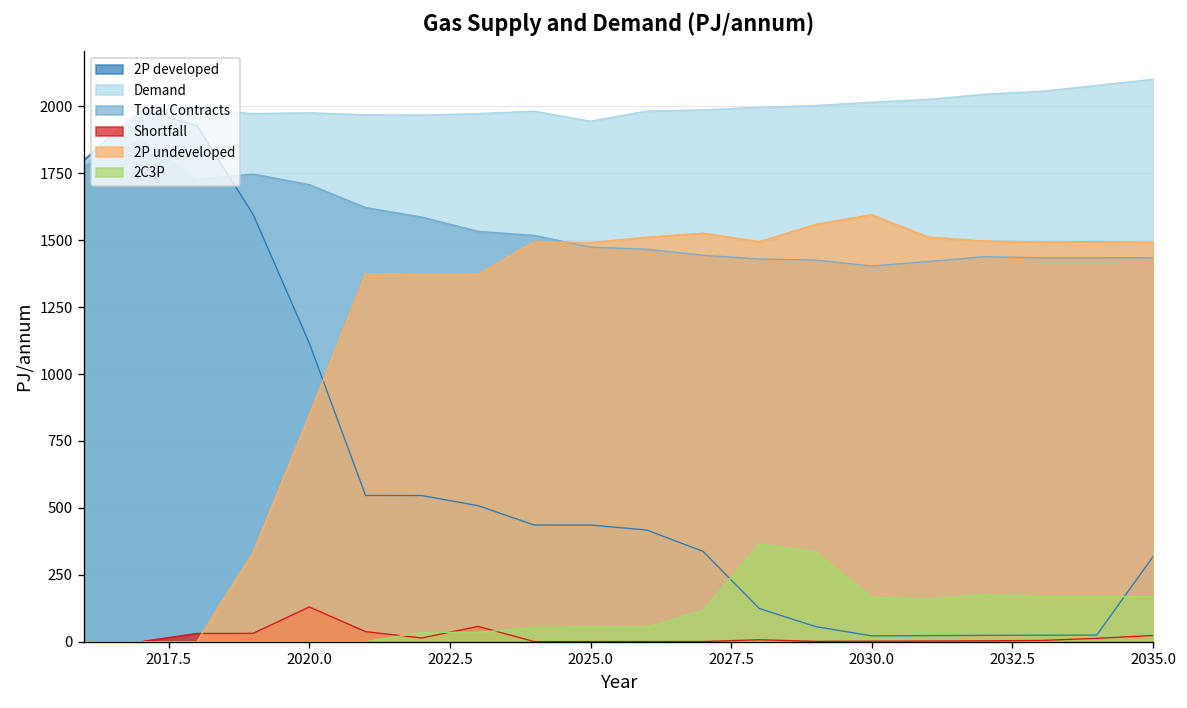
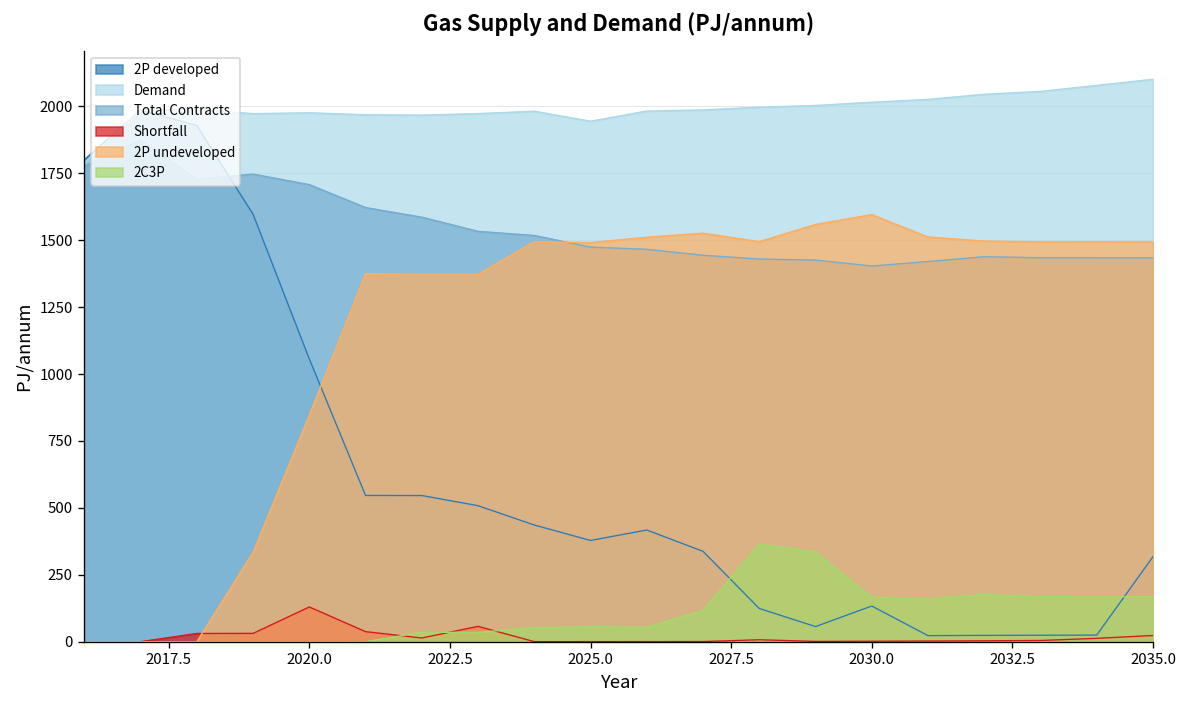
2P developed, 2020.0: 1110 -> 1060
2P developed, 2025.0: 440 -> 380
2P developed, 2030.0: 20 -> 130
